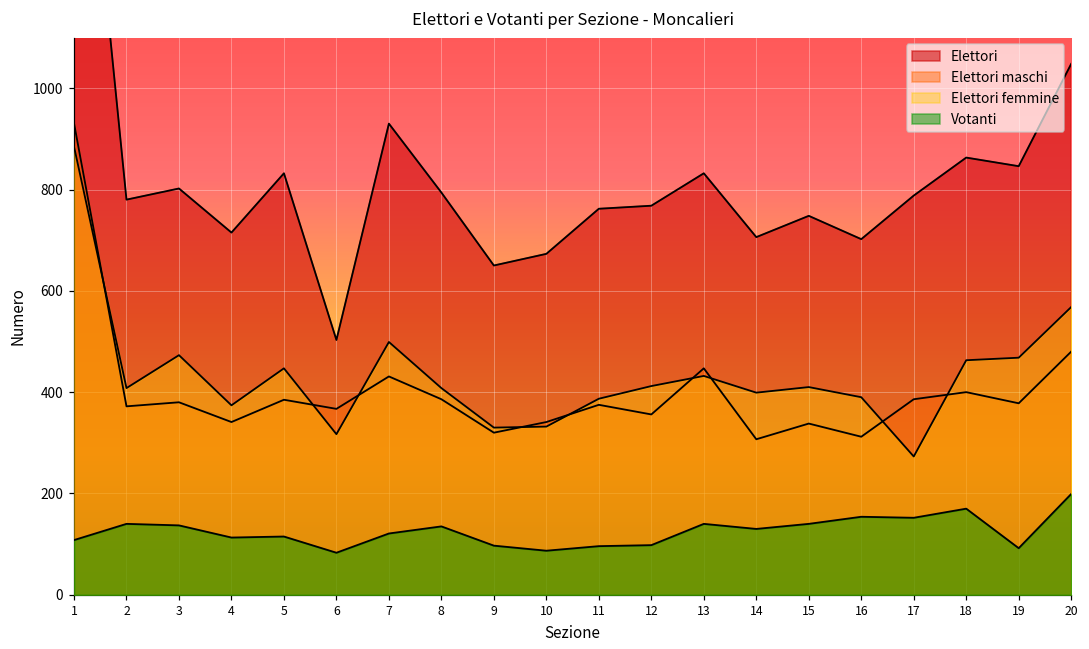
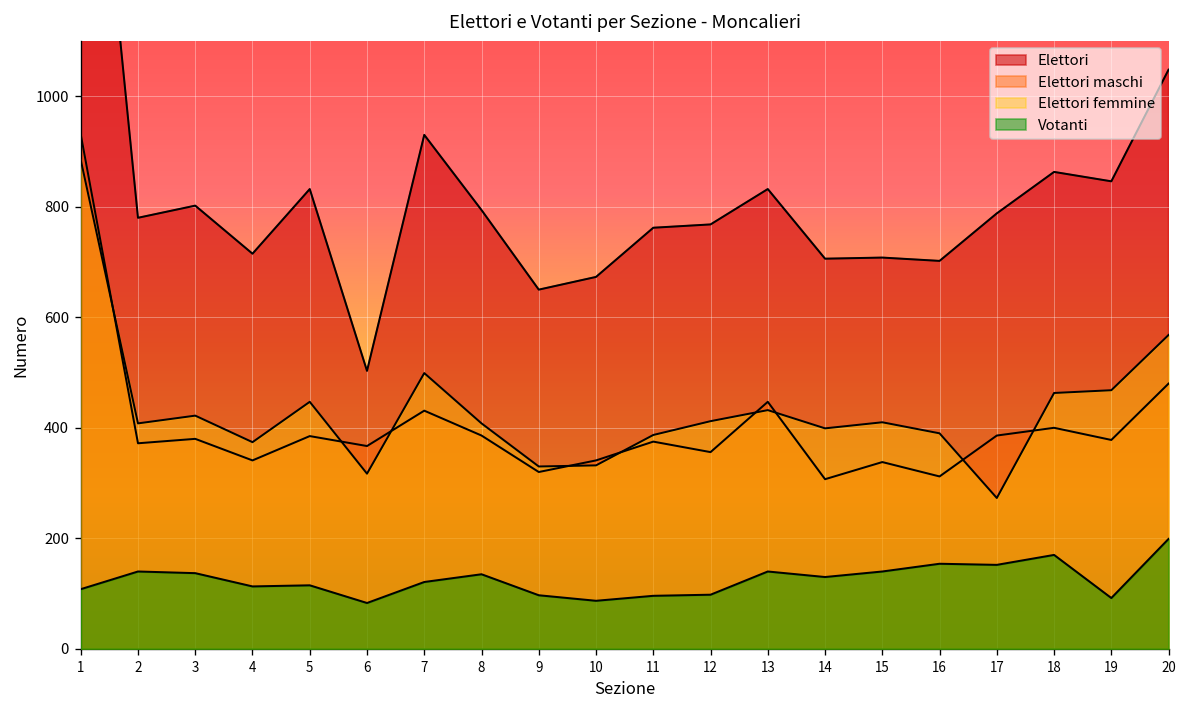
Elettori femmine, 3: 470 -> 420
Elettori, 15: 750 -> 710
